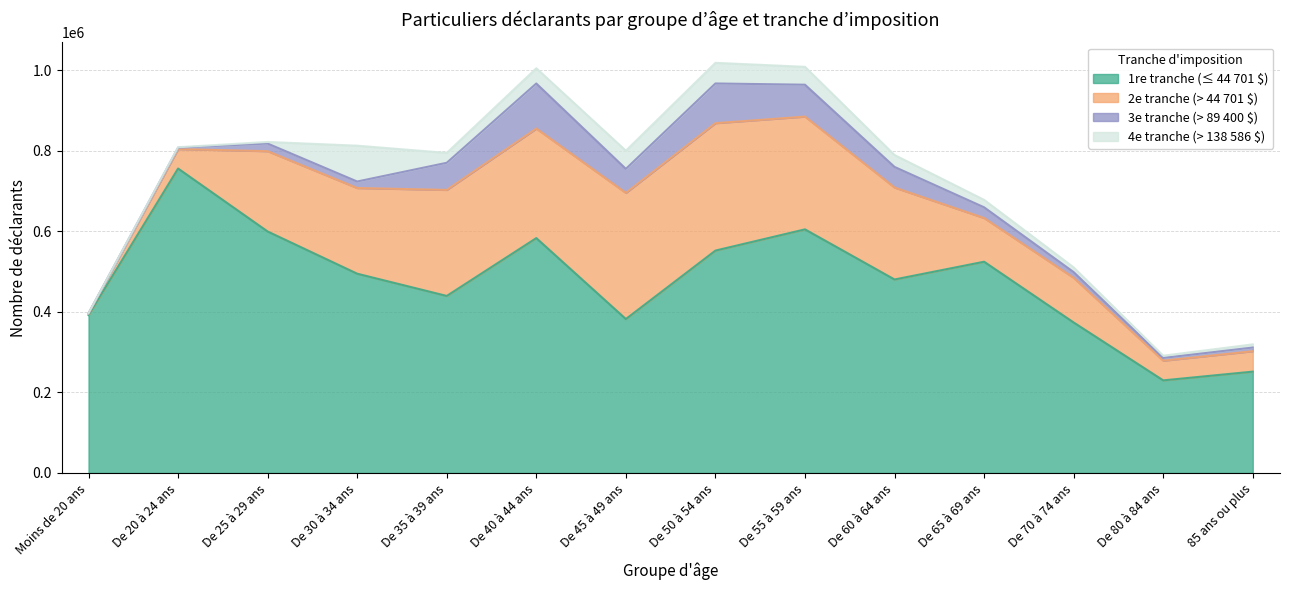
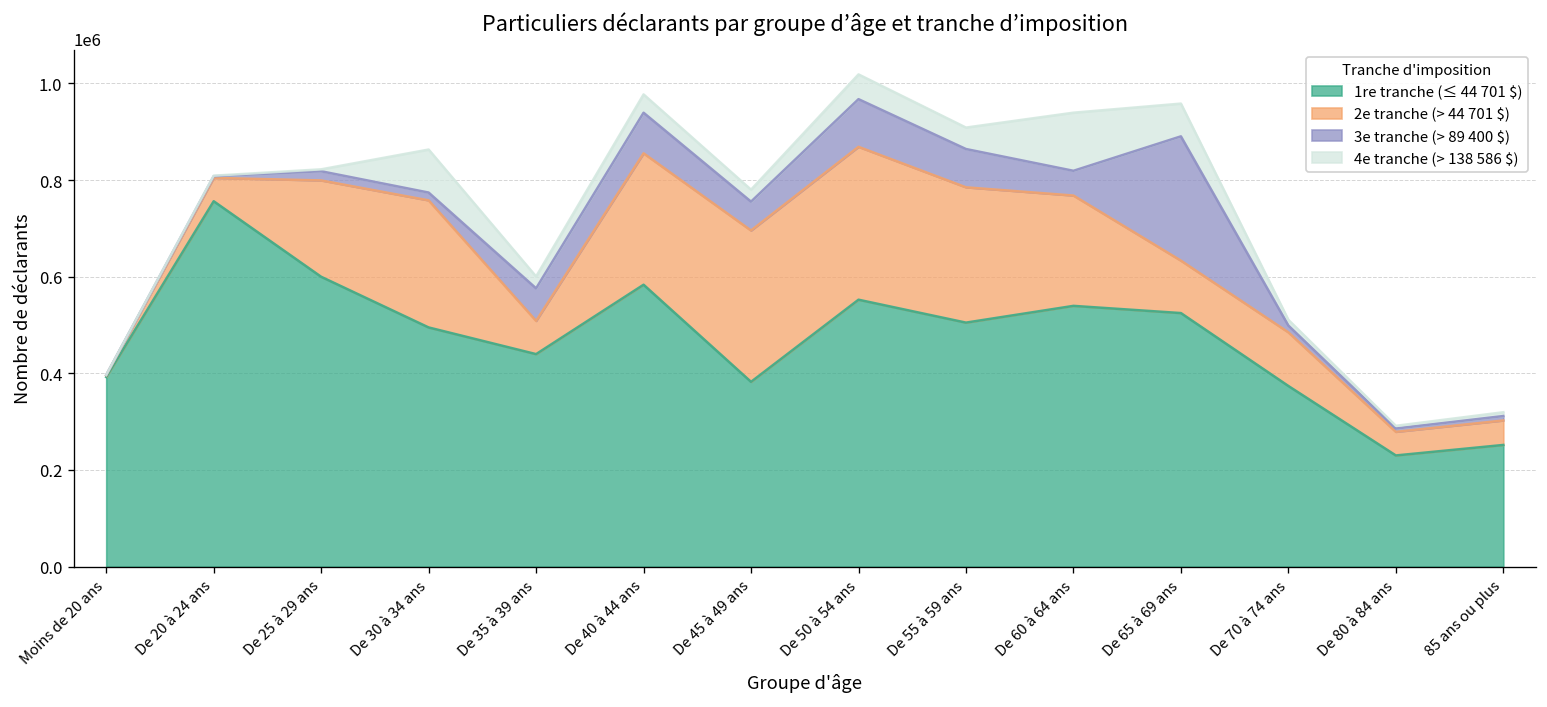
2e tranche (> 44 701 $), De 30 à 34 ans: 210000 -> 260000
2e tranche (> 44 701 $), De 35 à 39 ans: 260000 -> 70000
3e tranche (> 89 400 $), De 40 à 44 ans: 110000 -> 80000
4e tranche (> 138 586 $), De 45 à 49 ans: 50000 -> 20000
1re tranche (≤ 44 701 $), De 55 à 59 ans: 610000 -> 500000
1re tranche (≤ 44 701 $), De 60 à 64 ans: 480000 -> 540000
4e tranche (> 138 586 $), De 60 à 64 ans: 30000 -> 120000
3e tranche (> 89 400 $), De 65 à 69 ans: 30000 -> 260000
4e tranche (> 138 586 $), De 65 à 69 ans: 20000 -> 70000
